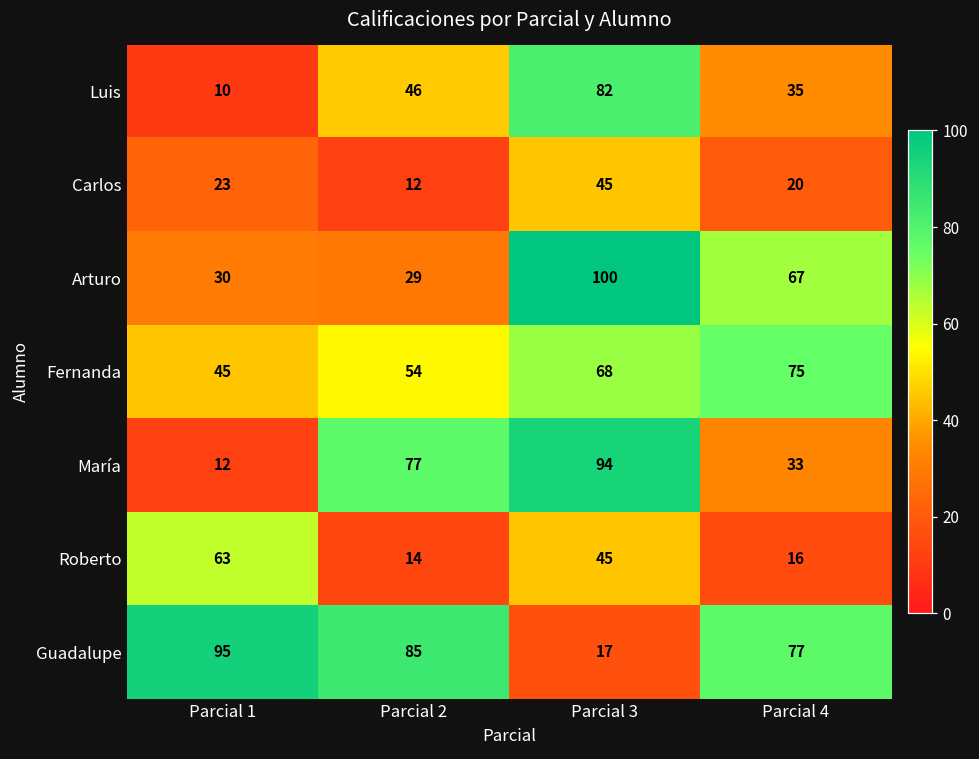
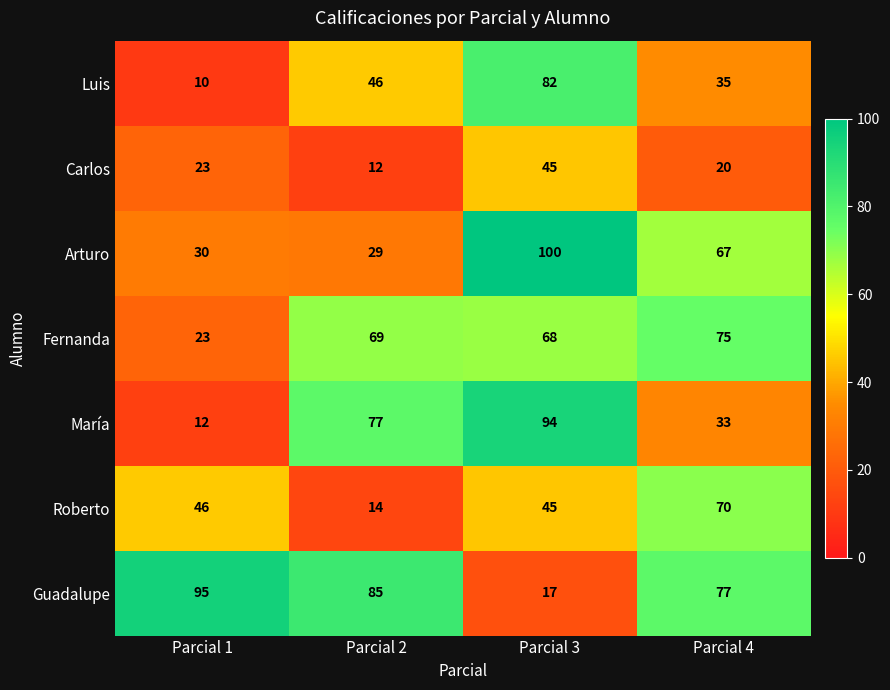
Fernanda, Parcial 1: 45 -> 23
Fernanda, Parcial 2: 54 -> 69
Roberto, Parcial 1: 63 -> 46
Roberto, Parcial 4: 16 -> 70
